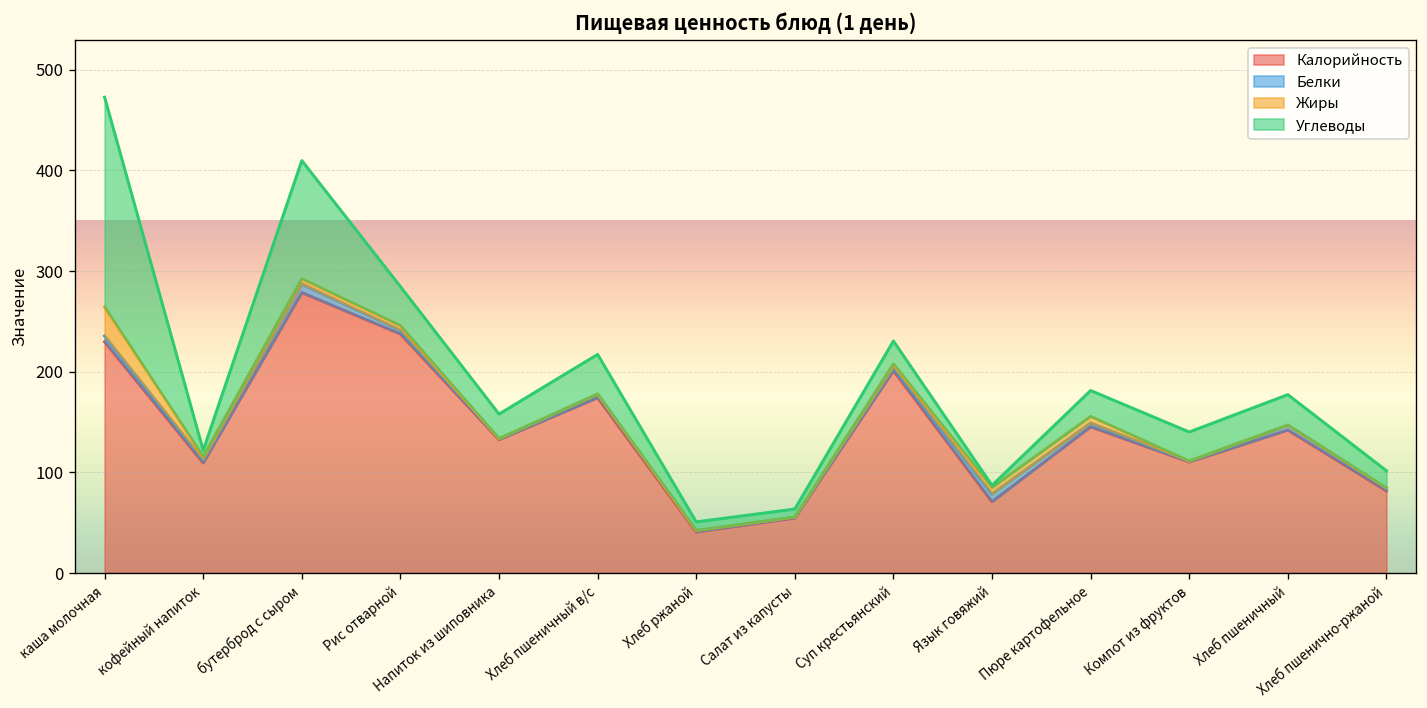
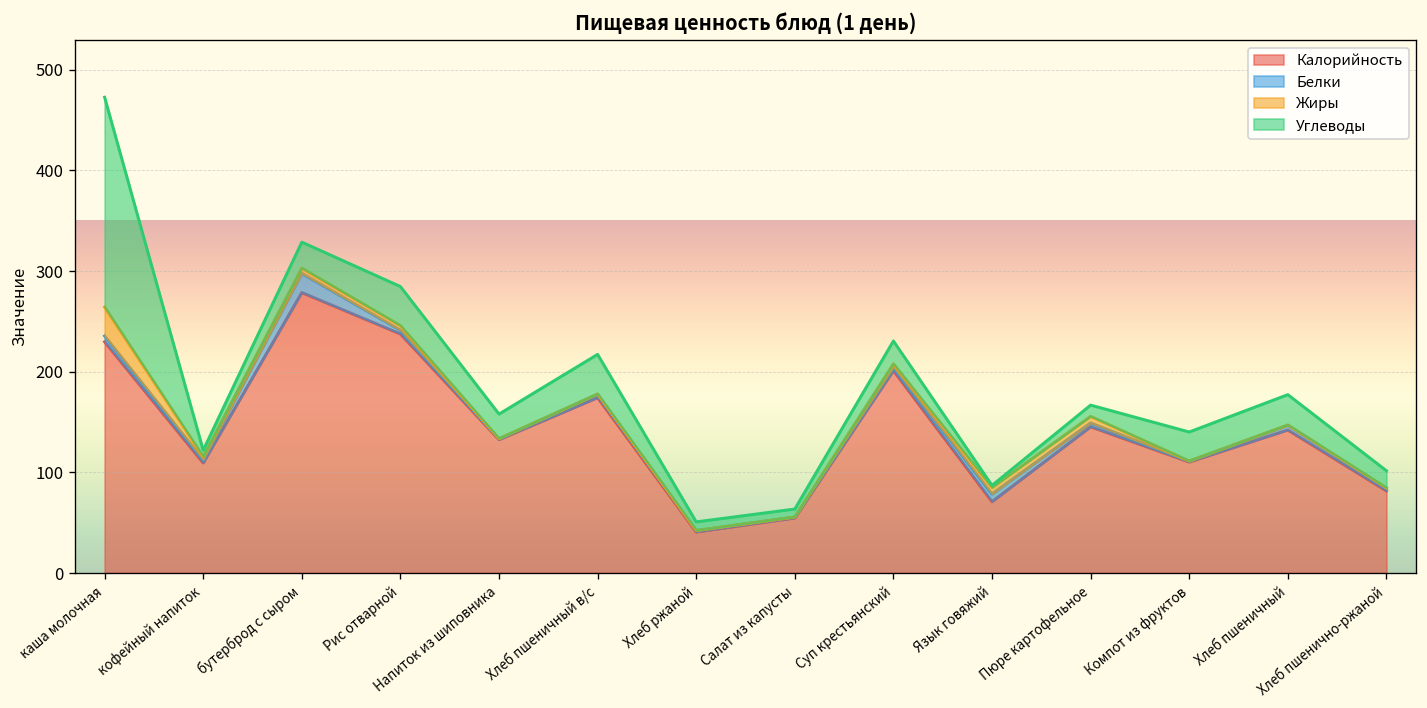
Белки, бутерброд с сыром: 10 -> 20
Углеводы, бутерброд с сыром: 120 -> 30
Углеводы, Пюре картофельное: 30 -> 10
